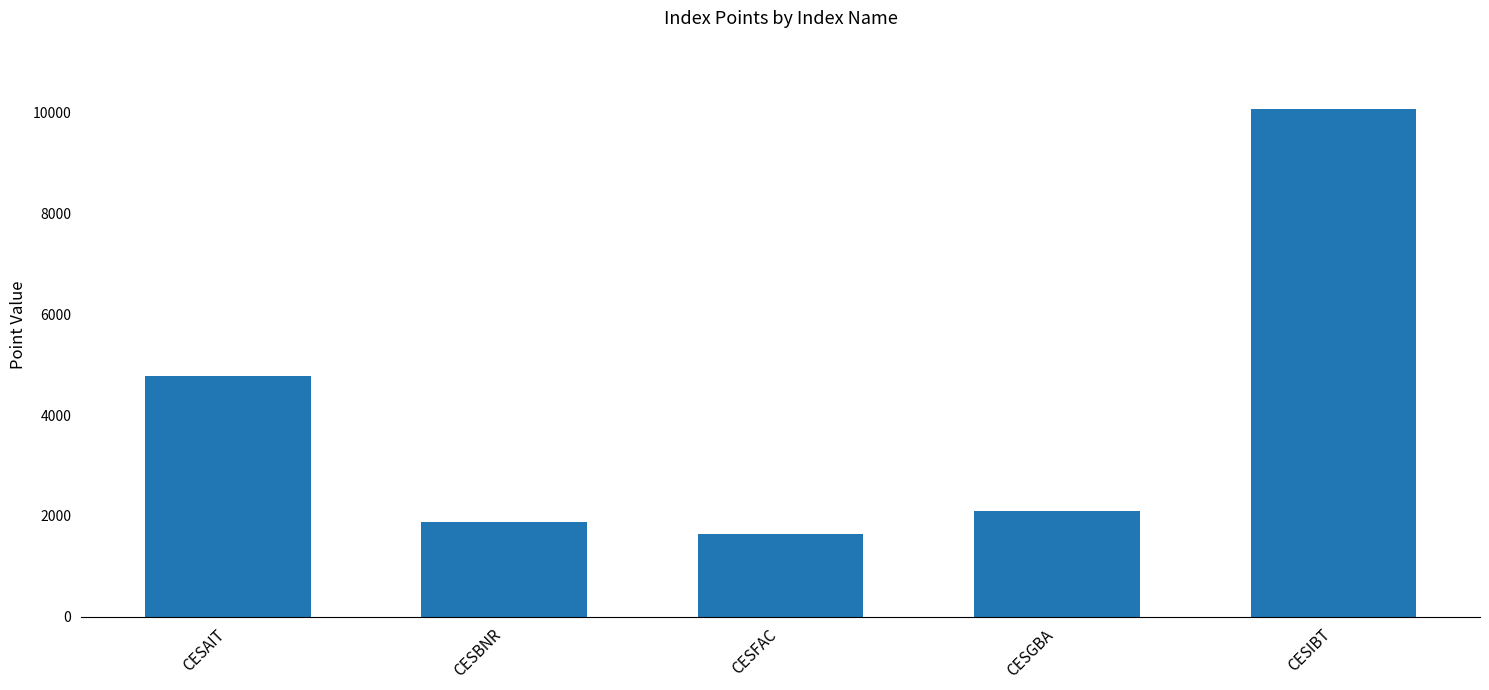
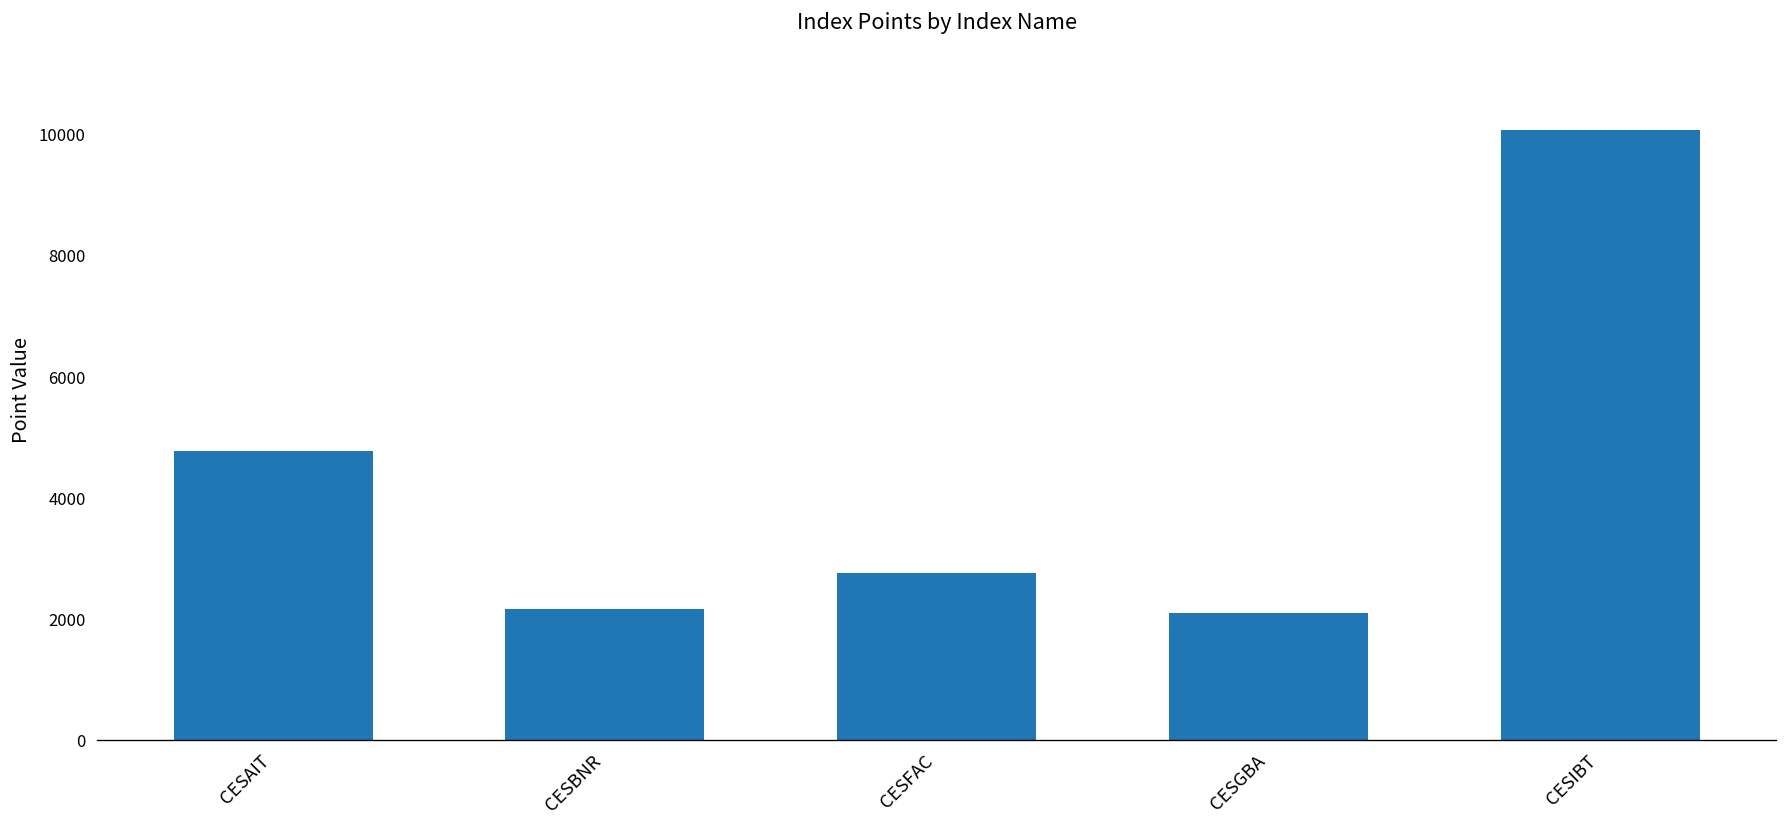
CESBNR: 1900 -> 2200
CESFAC: 1600 -> 2800
